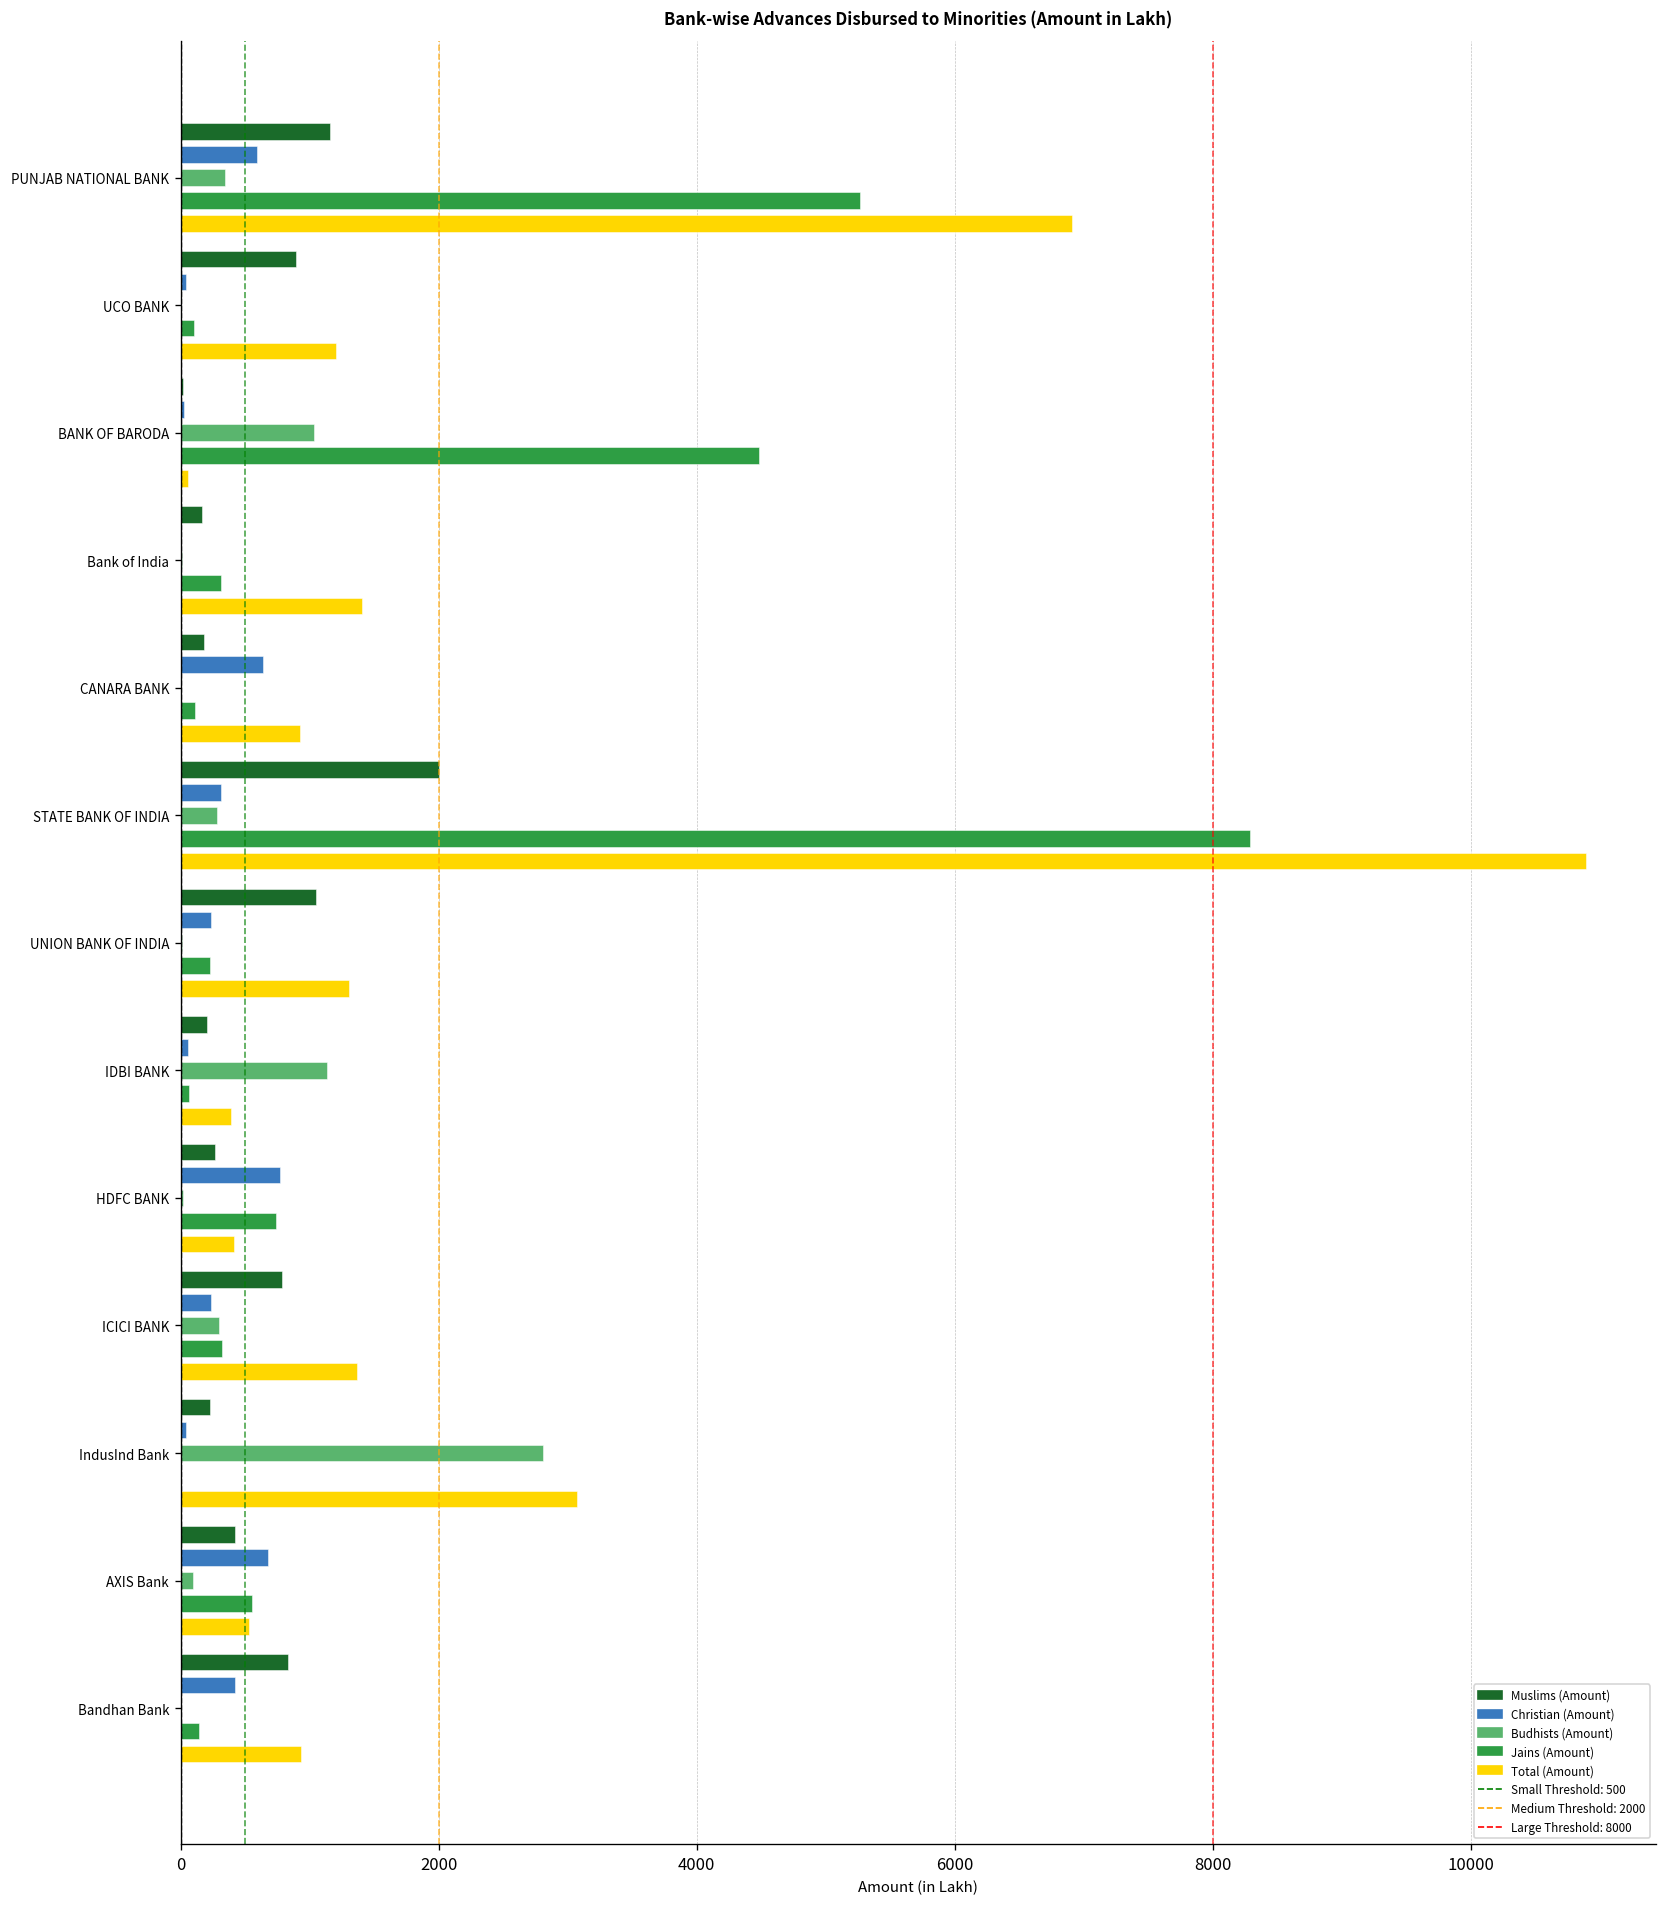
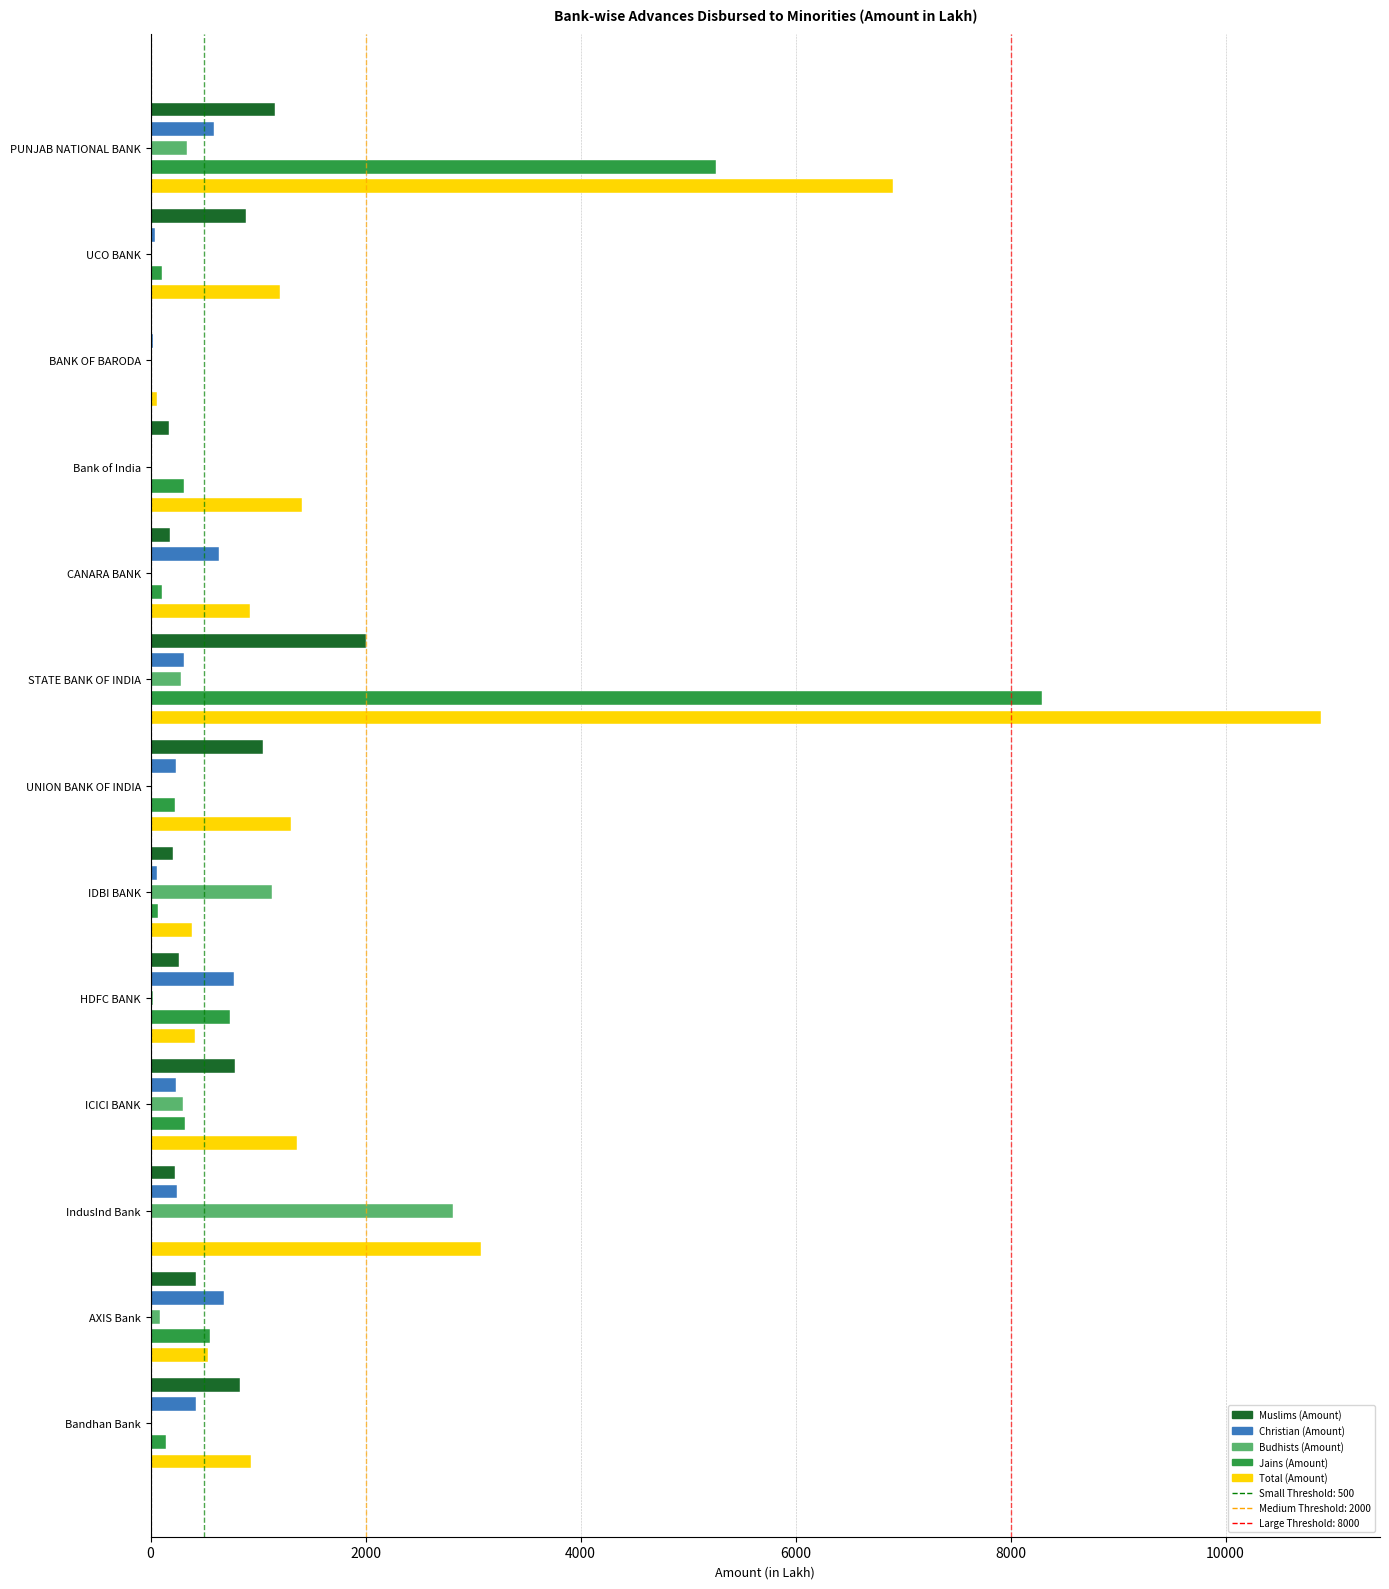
Budhists (Amount), BANK OF BARODA: 1030 -> 0
Jains (Amount), BANK OF BARODA: 4480 -> 10
Christian (Amount), IndusInd Bank: 40 -> 240
